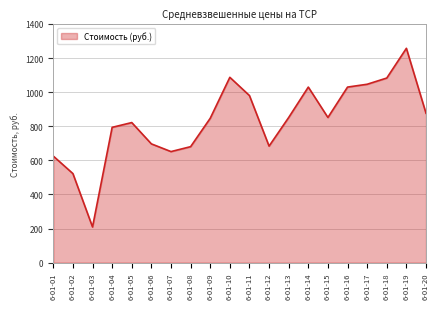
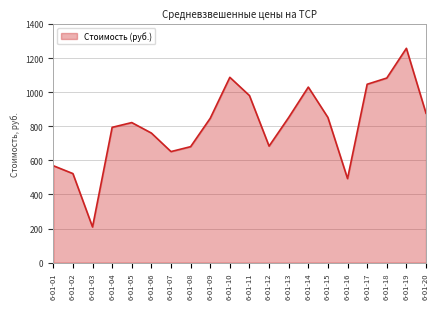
6-01-01: 620 -> 570
6-01-06: 700 -> 760
6-01-16: 1030 -> 490
